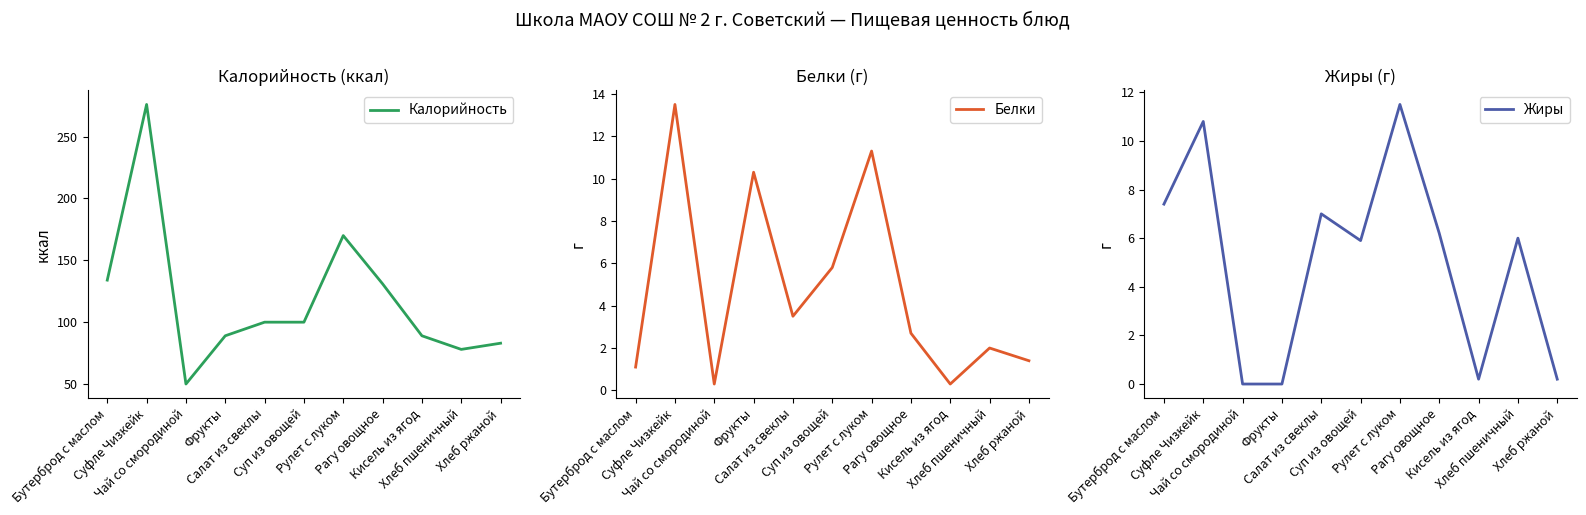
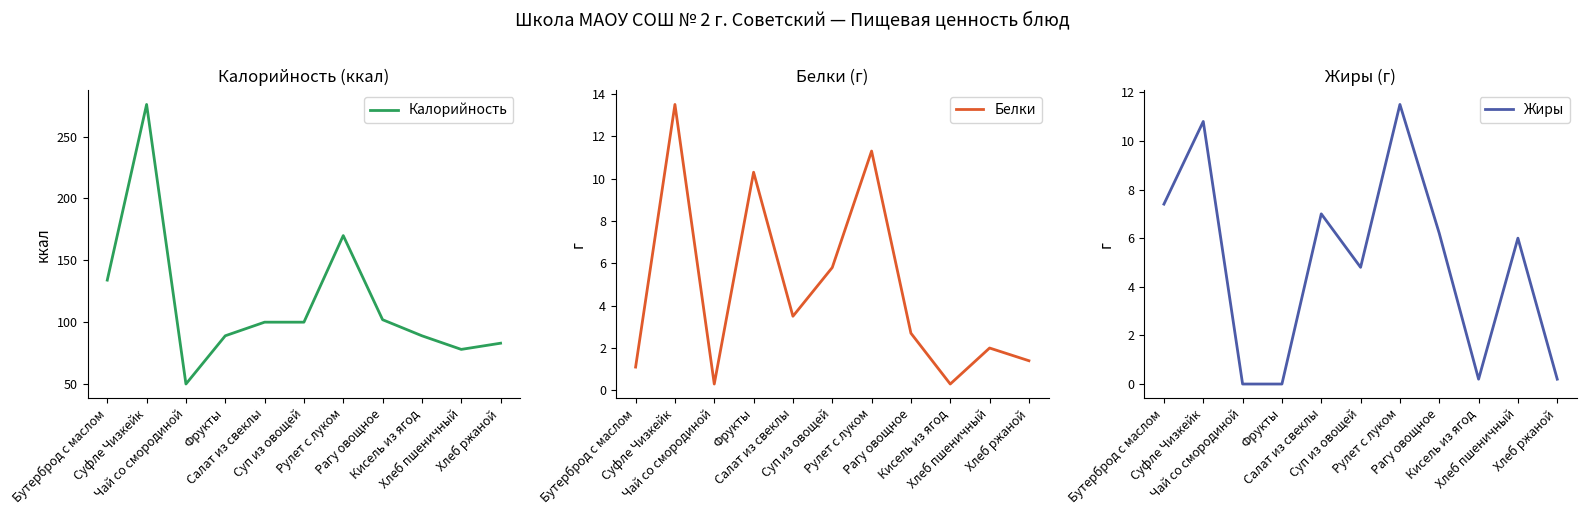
Калорийность (ккал), Рагу овощное: 131 -> 102
Жиры (г), Суп из овощей: 5.9 -> 4.8
